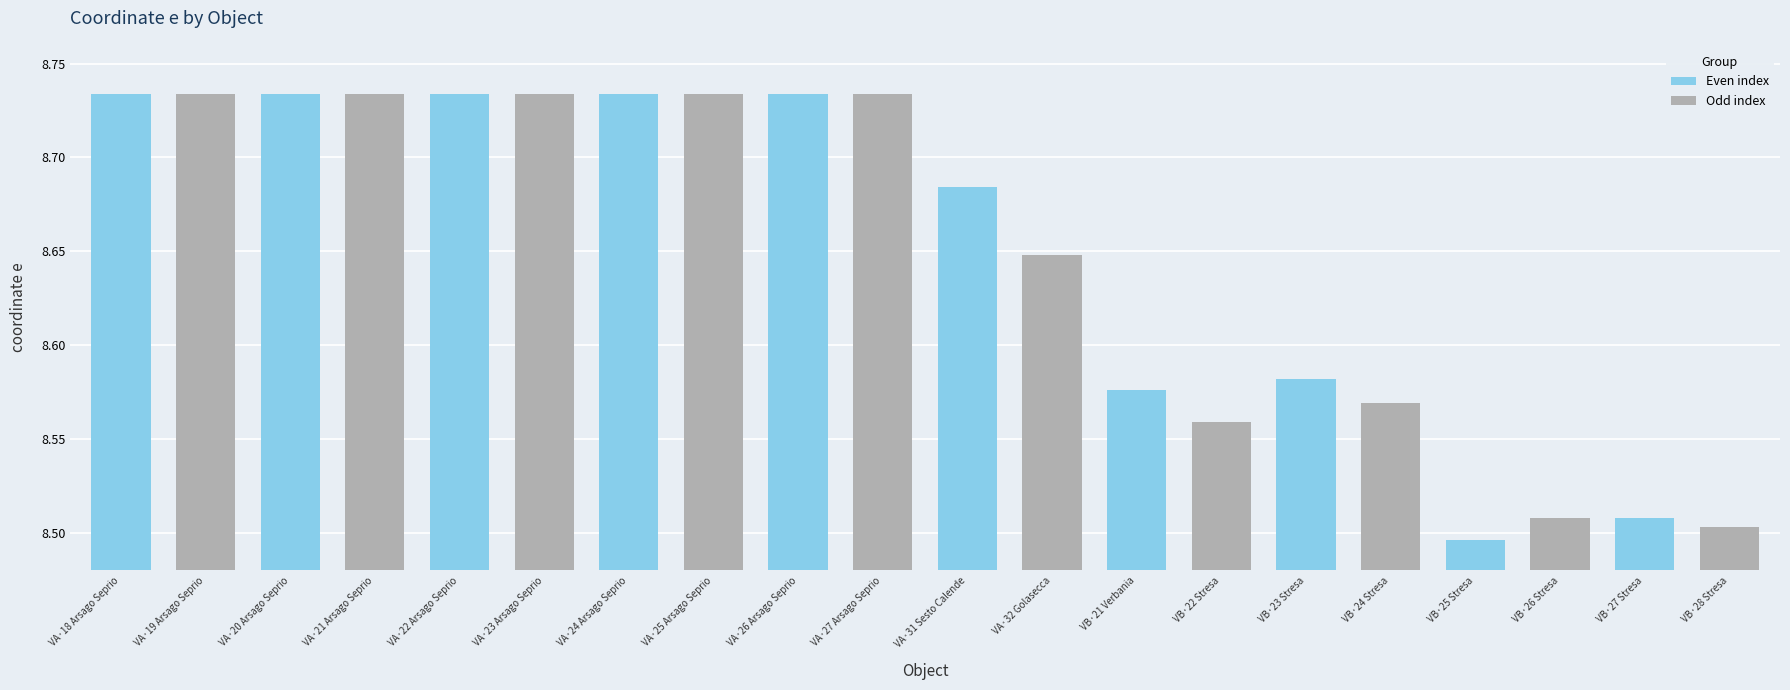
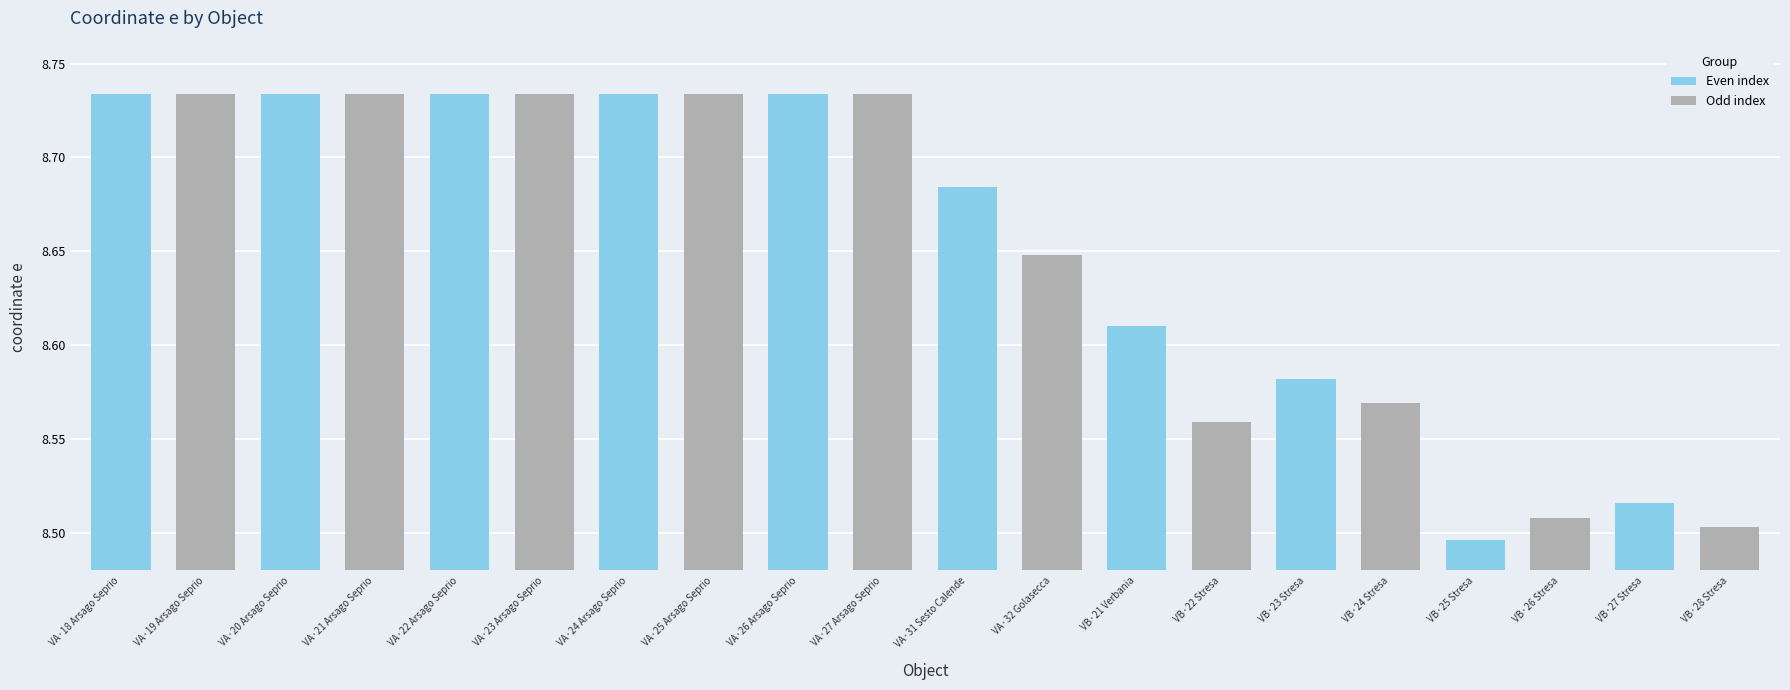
VB·21 Verbania: 8.576 -> 8.610
VB·27 Stresa: 8.508 -> 8.516
